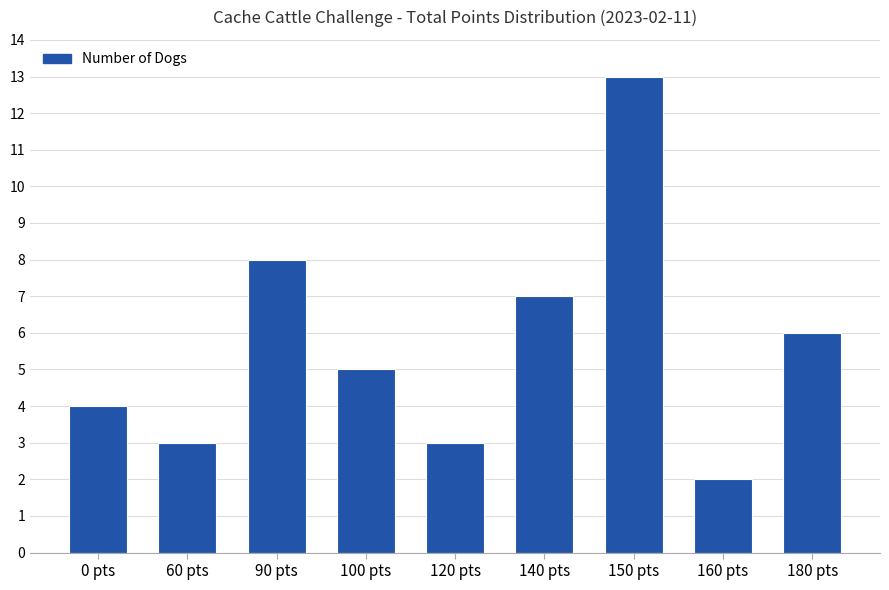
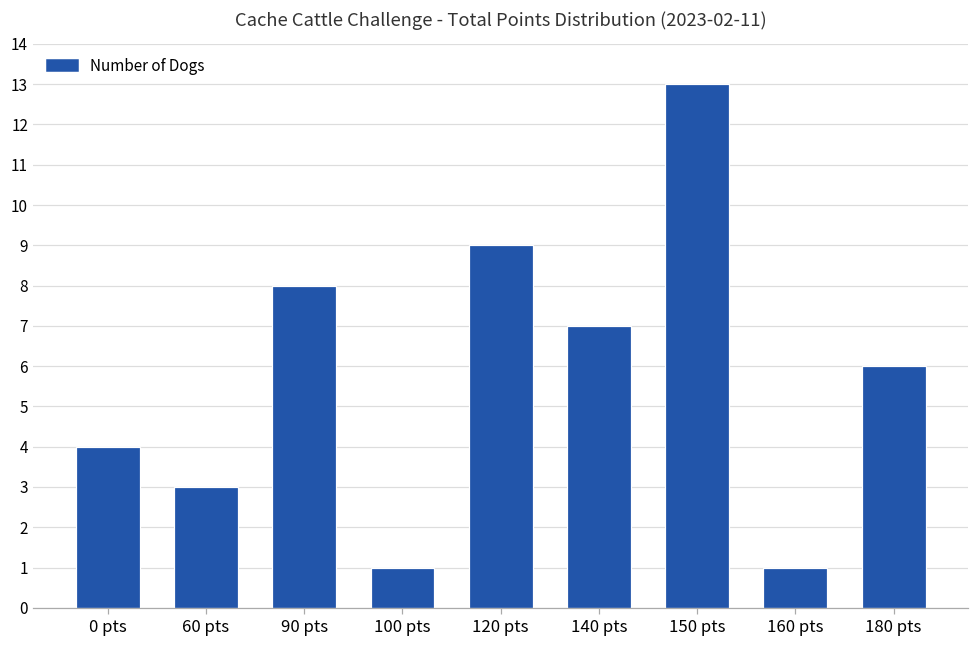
100 pts: 5 -> 1
120 pts: 3 -> 9
160 pts: 2 -> 1
